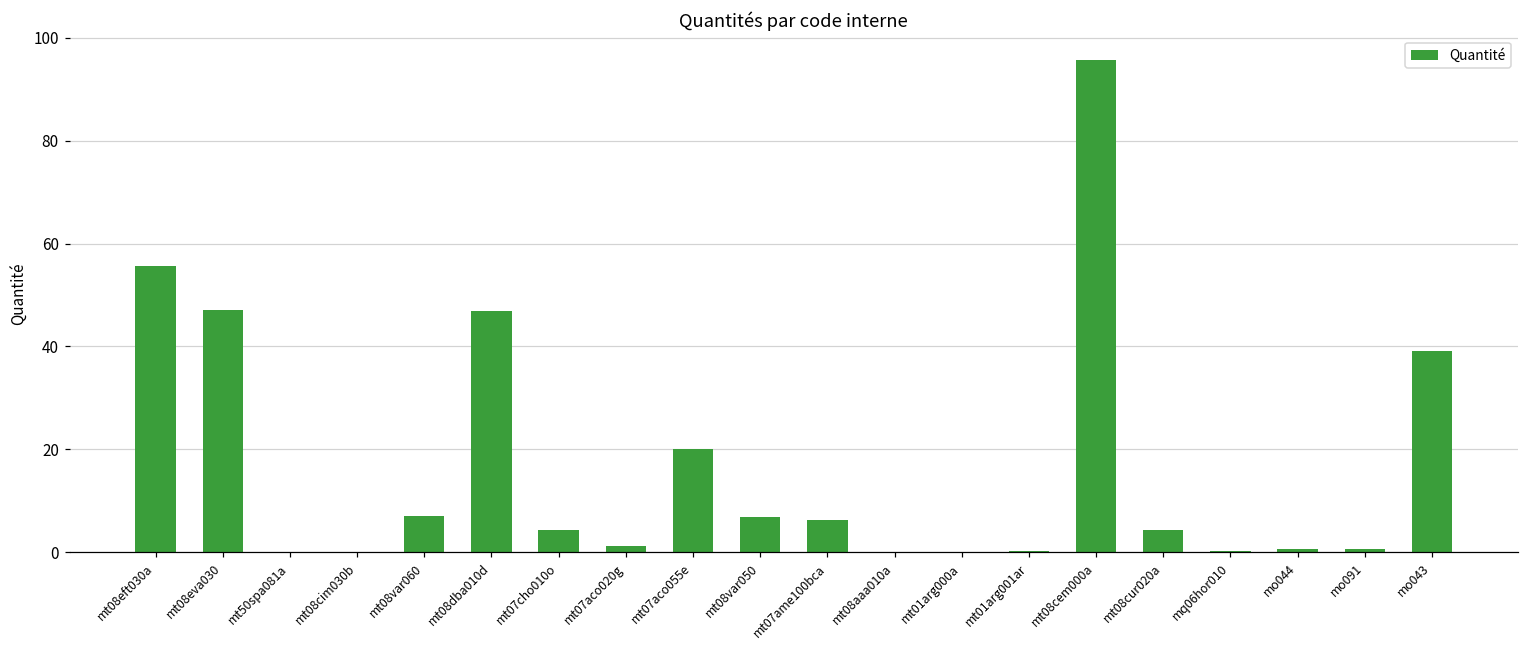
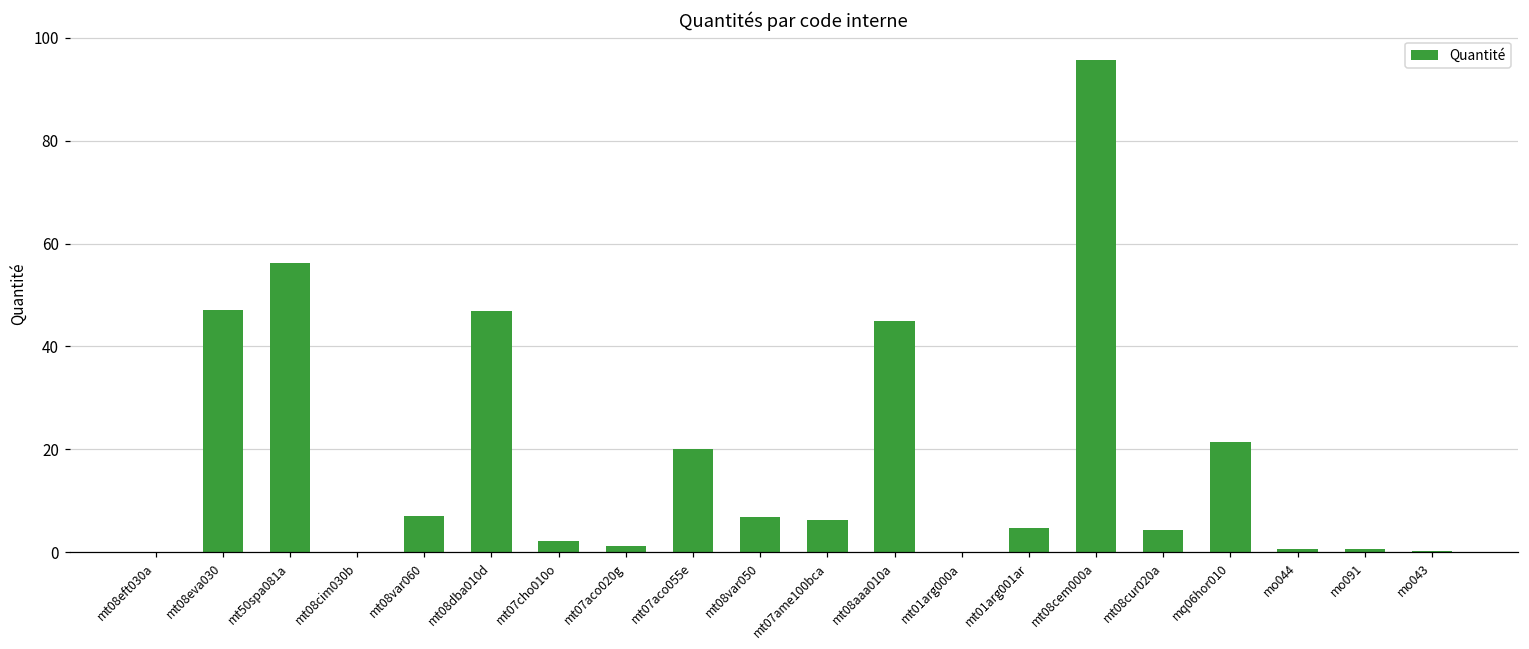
mt08eft030a: 56 -> 0
mt50spa081a: 0 -> 56
mt07cho010o: 4 -> 2
mt08aaa010a: 0 -> 45
mt01arg001ar: 0 -> 5
mq06hor010: 0 -> 21
mo043: 39 -> 0
